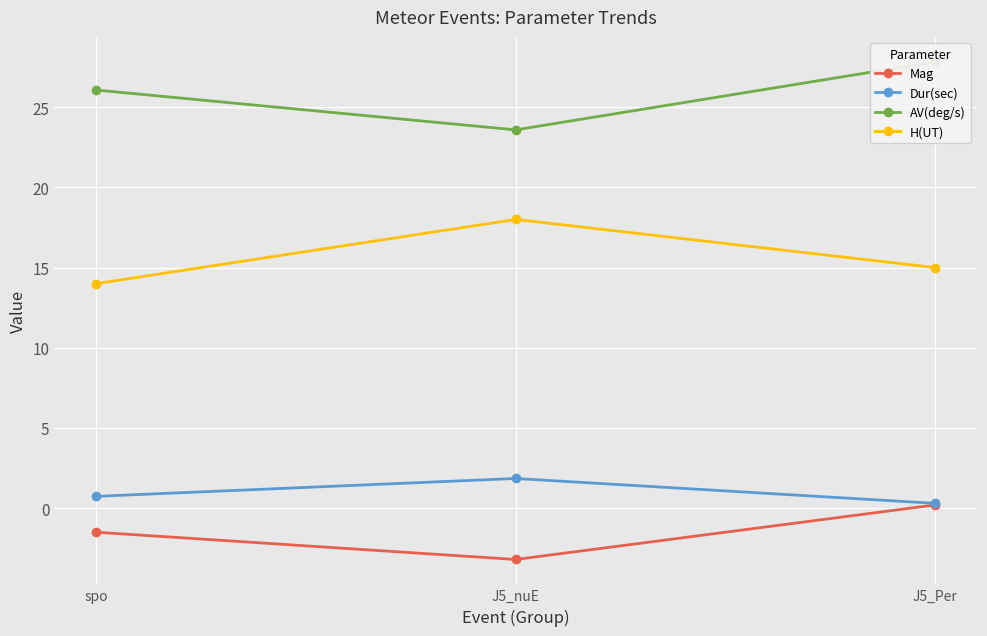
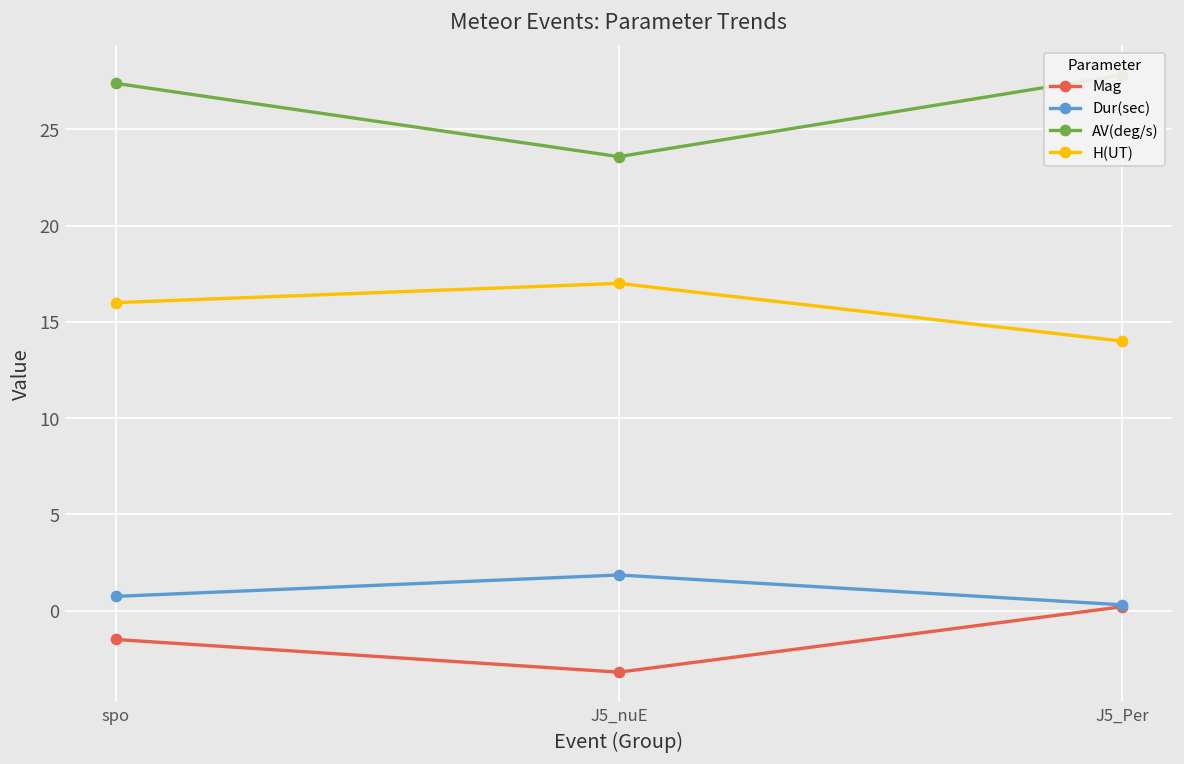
AV(deg/s), spo: 26.1 -> 27.4
H(UT), spo: 14 -> 16
H(UT), J5_nuE: 18 -> 17
H(UT), J5_Per: 15 -> 14
